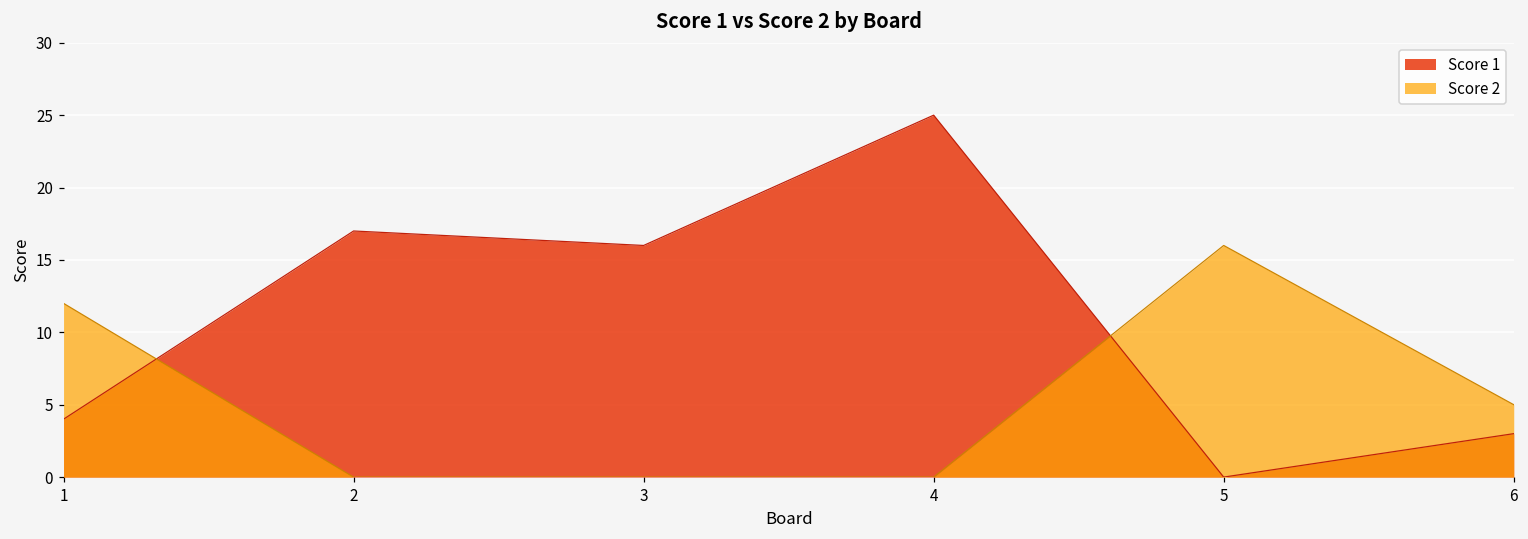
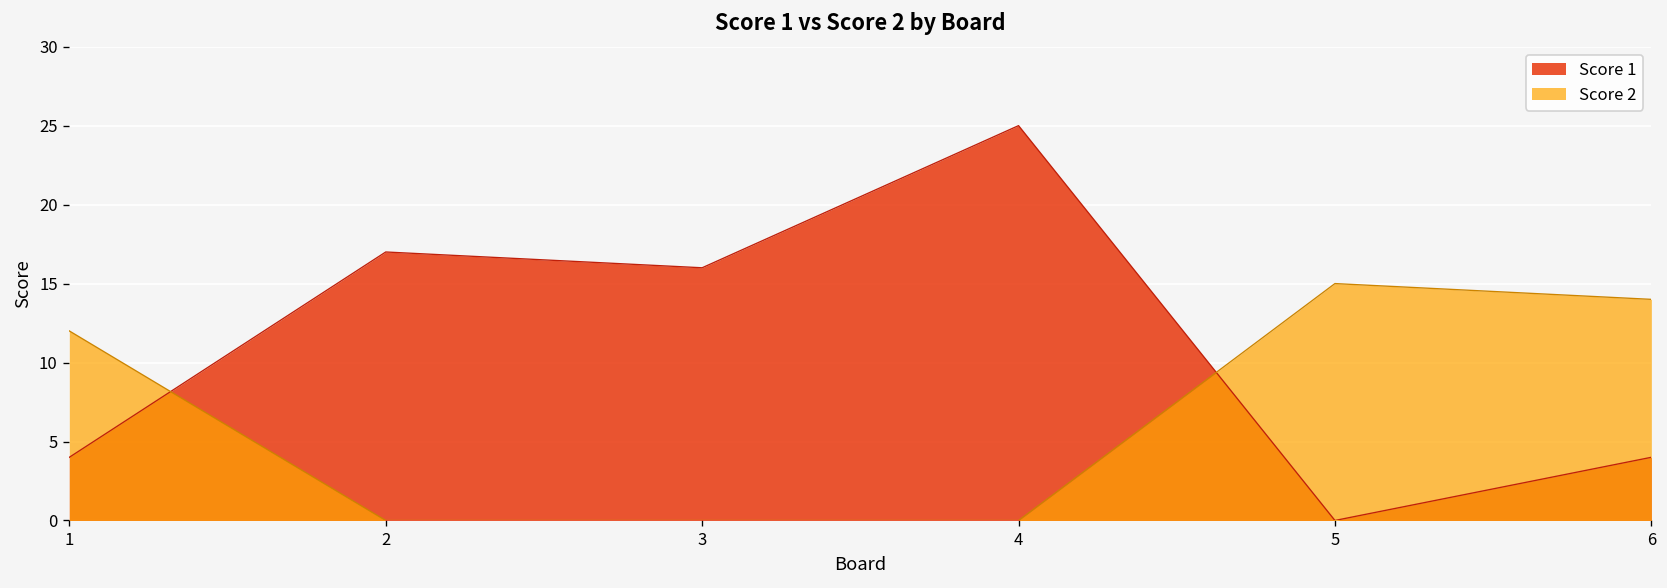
Score 2, 5: 16 -> 15
Score 1, 6: 3 -> 4
Score 2, 6: 5 -> 14
